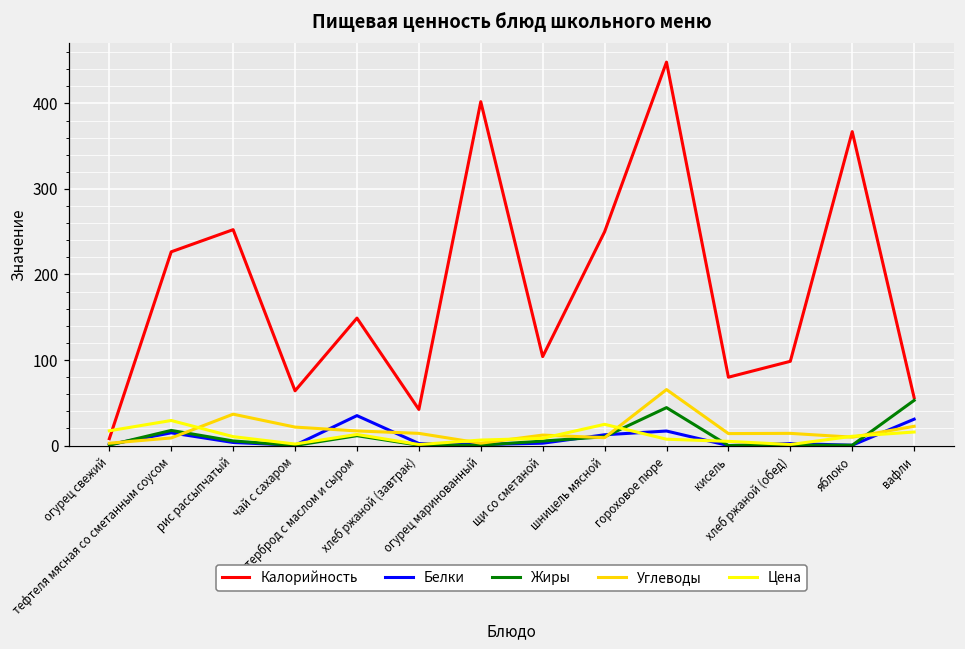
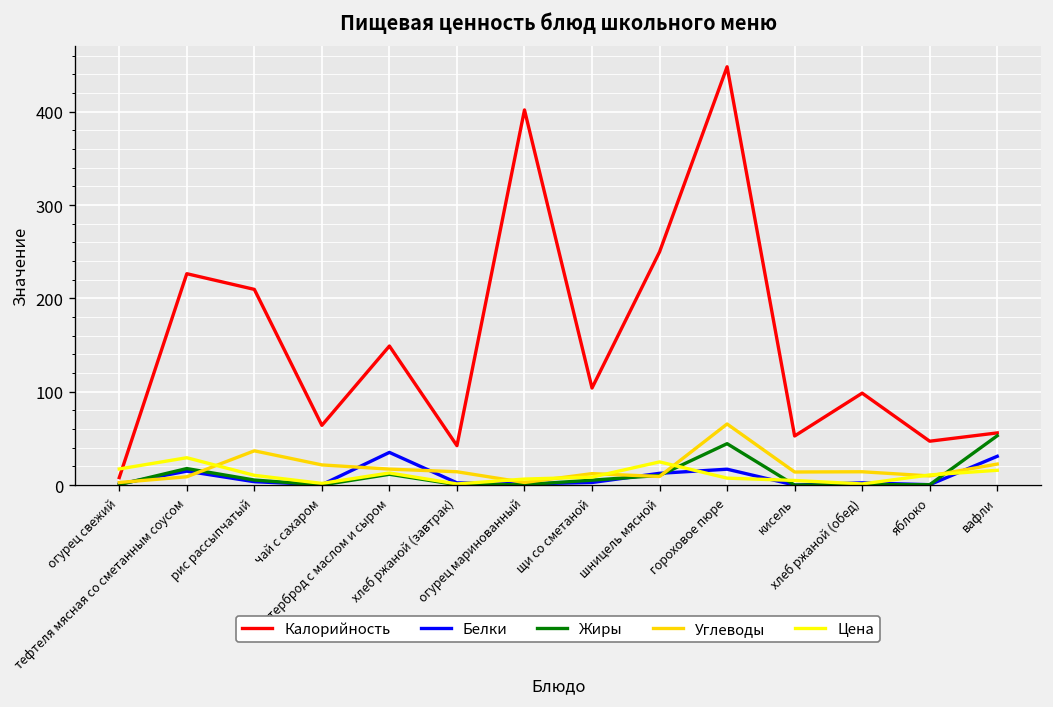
Калорийность, рис рассыпчатый: 250 -> 210
Калорийность, кисель: 80 -> 50
Калорийность, яблоко: 370 -> 50
